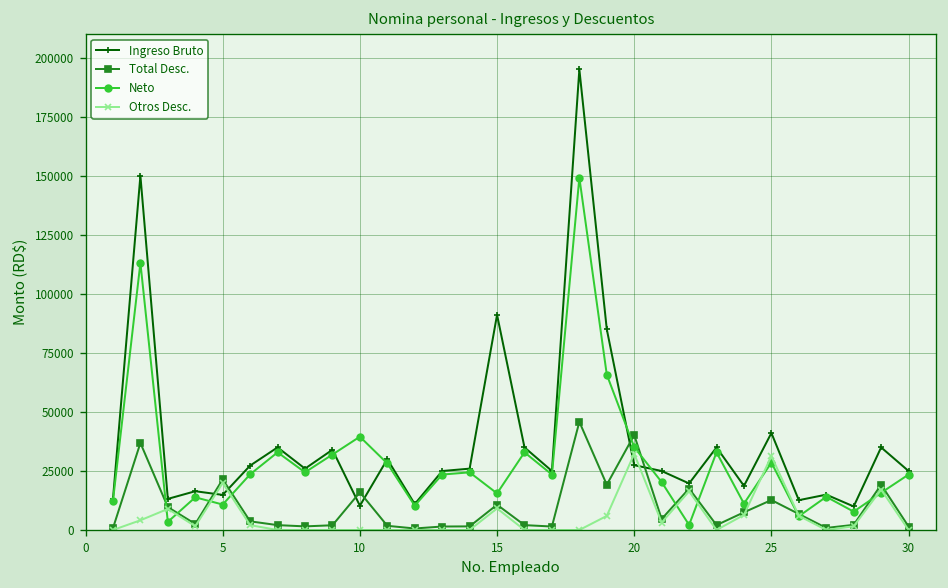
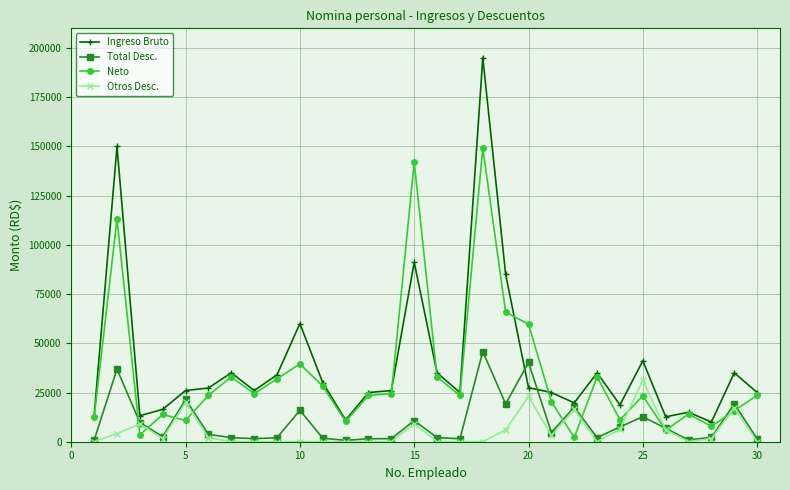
Ingreso Bruto, 5: 15000 -> 26000
Ingreso Bruto, 10: 10000 -> 60000
Neto, 15: 16000 -> 142000
Neto, 20: 35000 -> 60000
Otros Desc., 20: 32000 -> 23000
Neto, 25: 29000 -> 23000
